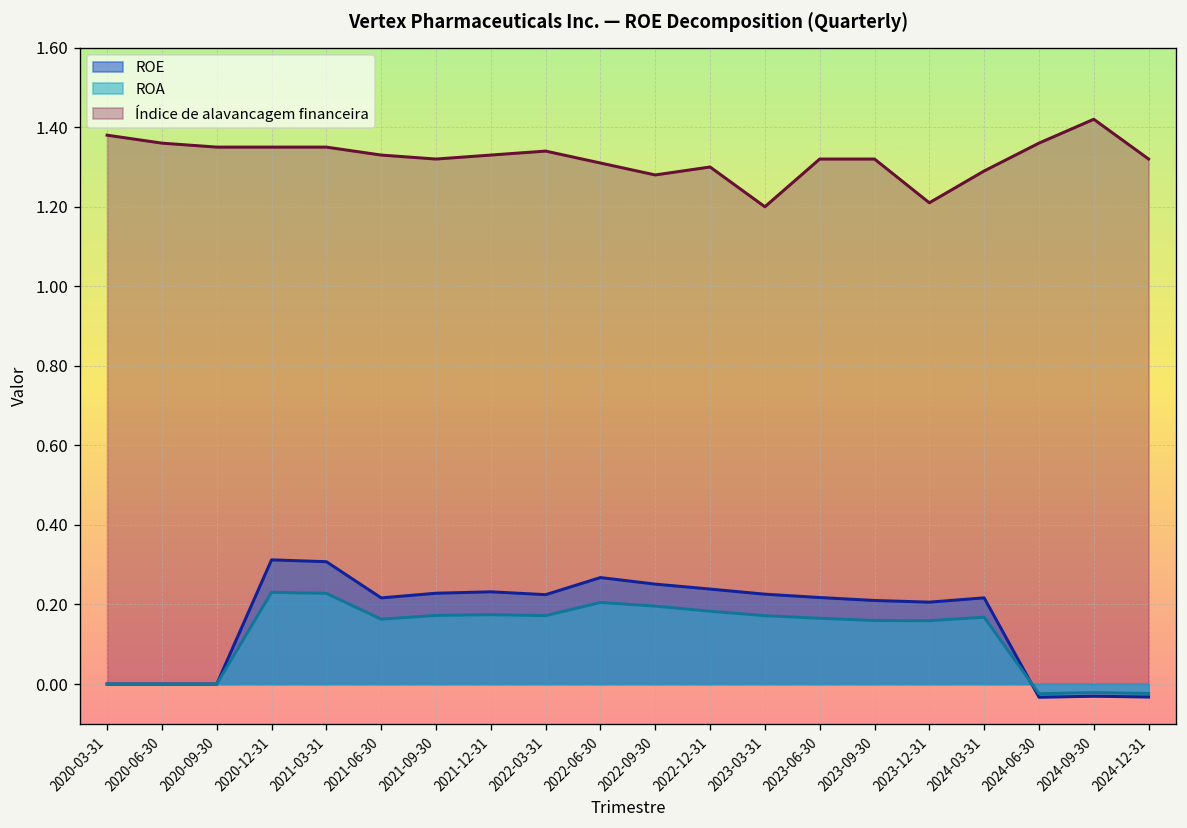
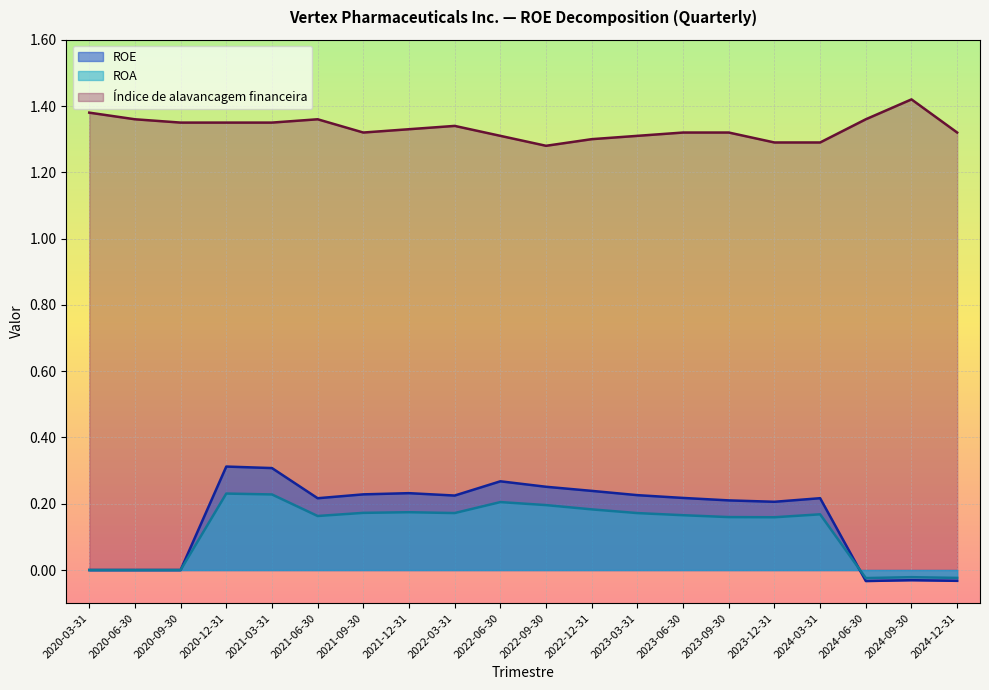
Índice de alavancagem financeira, 2021-06-30: 1.33 -> 1.36
Índice de alavancagem financeira, 2023-03-31: 1.20 -> 1.31
Índice de alavancagem financeira, 2023-12-31: 1.21 -> 1.29
